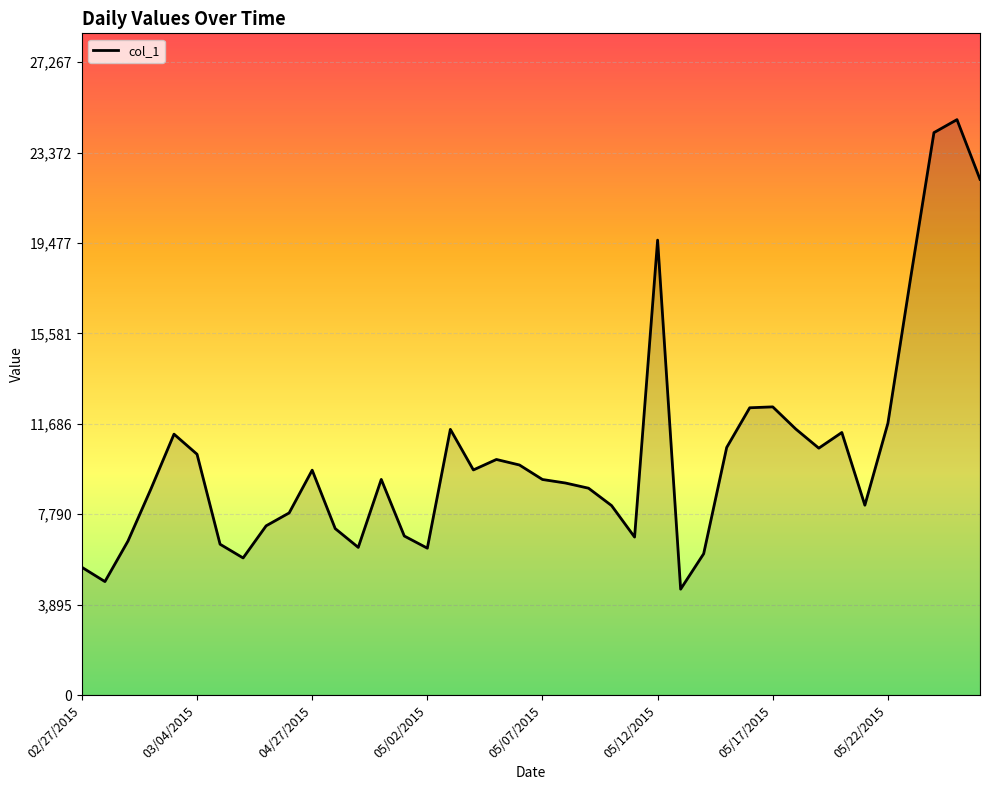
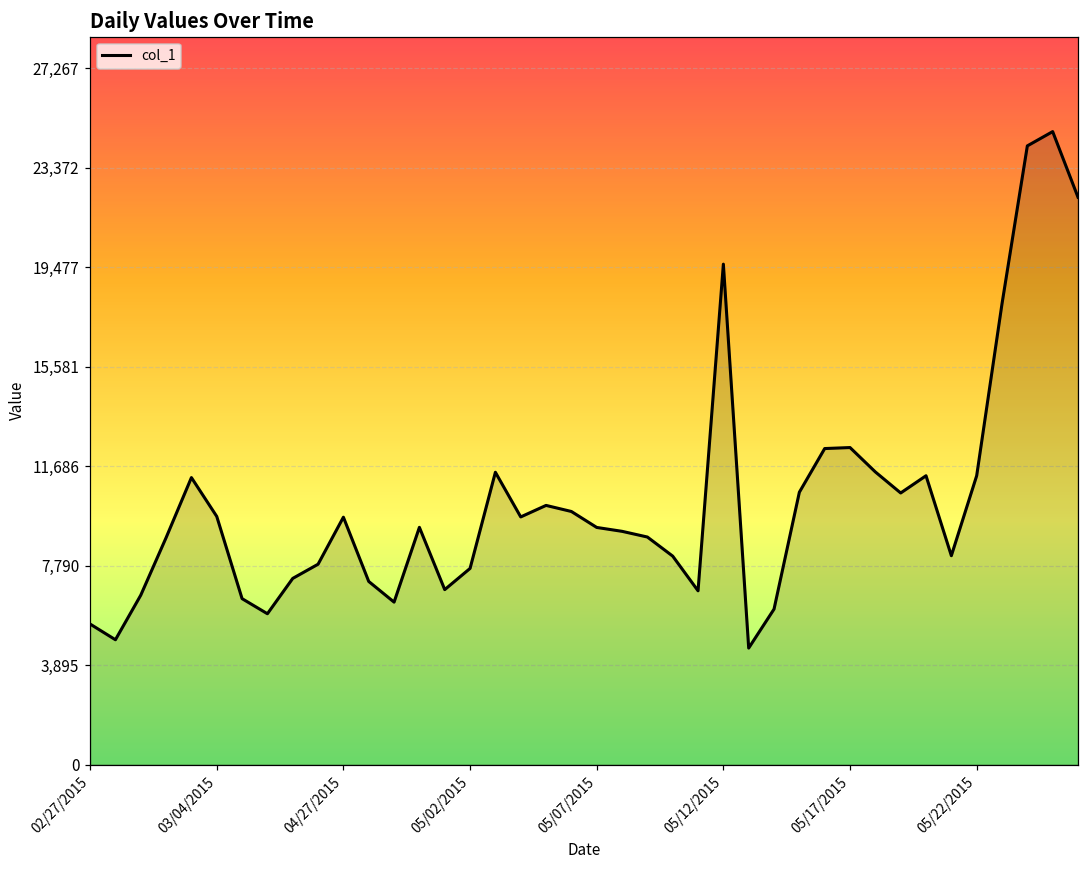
03/04/2015: 10,400 -> 9,700
05/02/2015: 6,300 -> 7,700
05/22/2015: 11,700 -> 11,300
